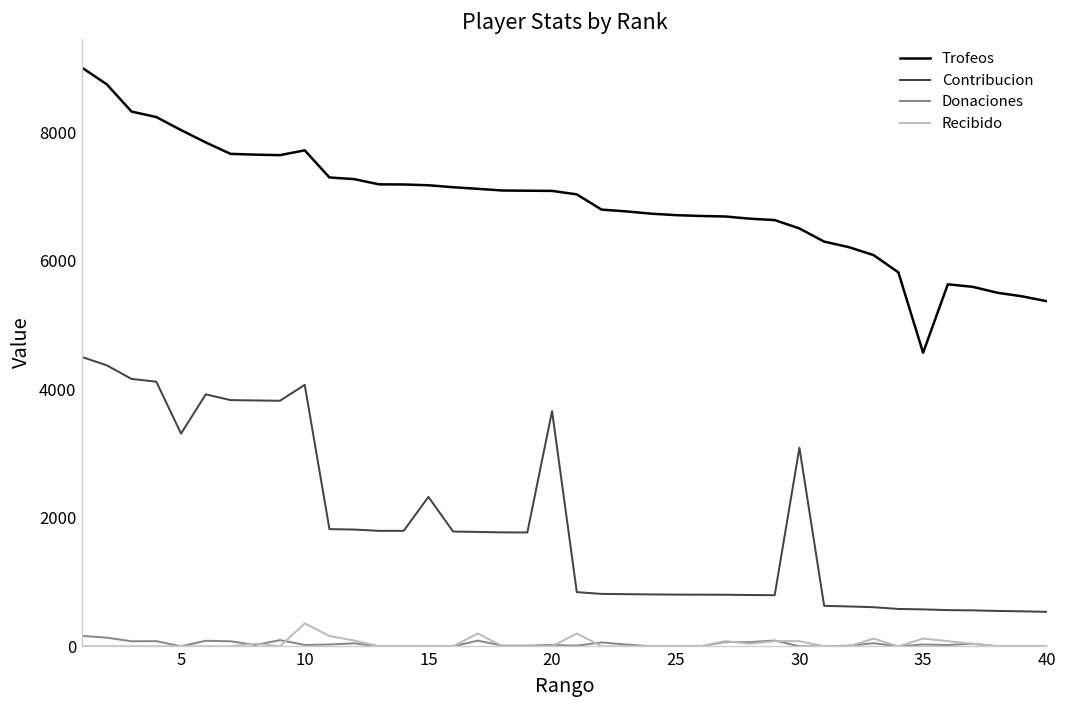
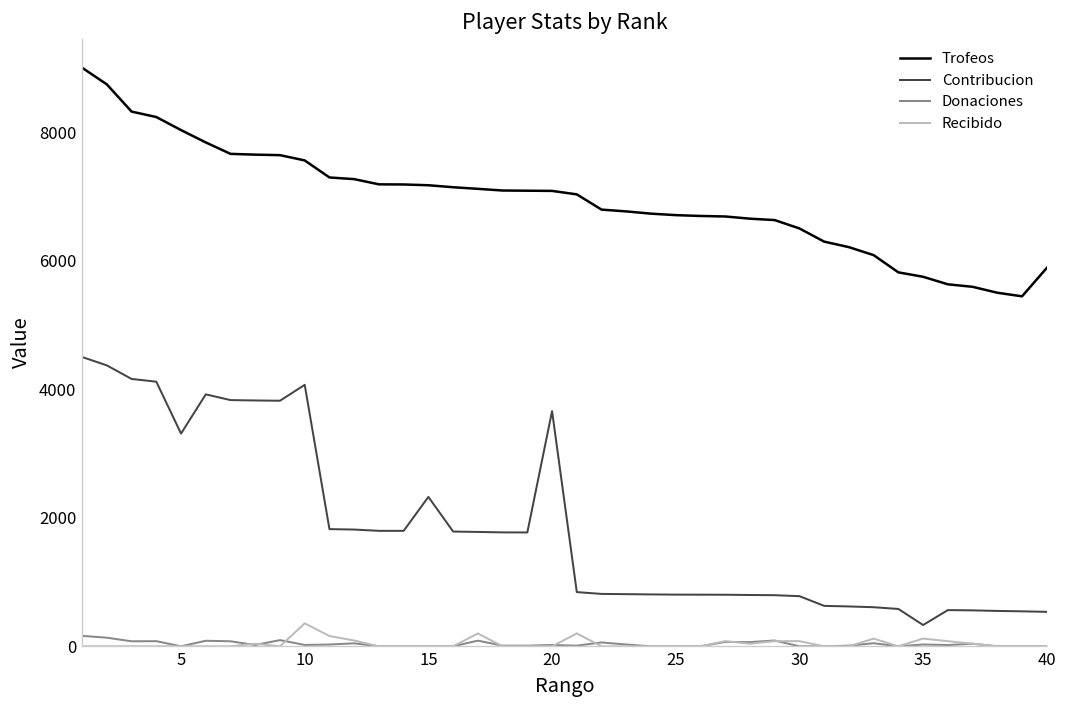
Trofeos, 10: 7700 -> 7600
Contribucion, 30: 3100 -> 800
Trofeos, 35: 4600 -> 5700
Contribucion, 35: 600 -> 300
Trofeos, 40: 5400 -> 5900
